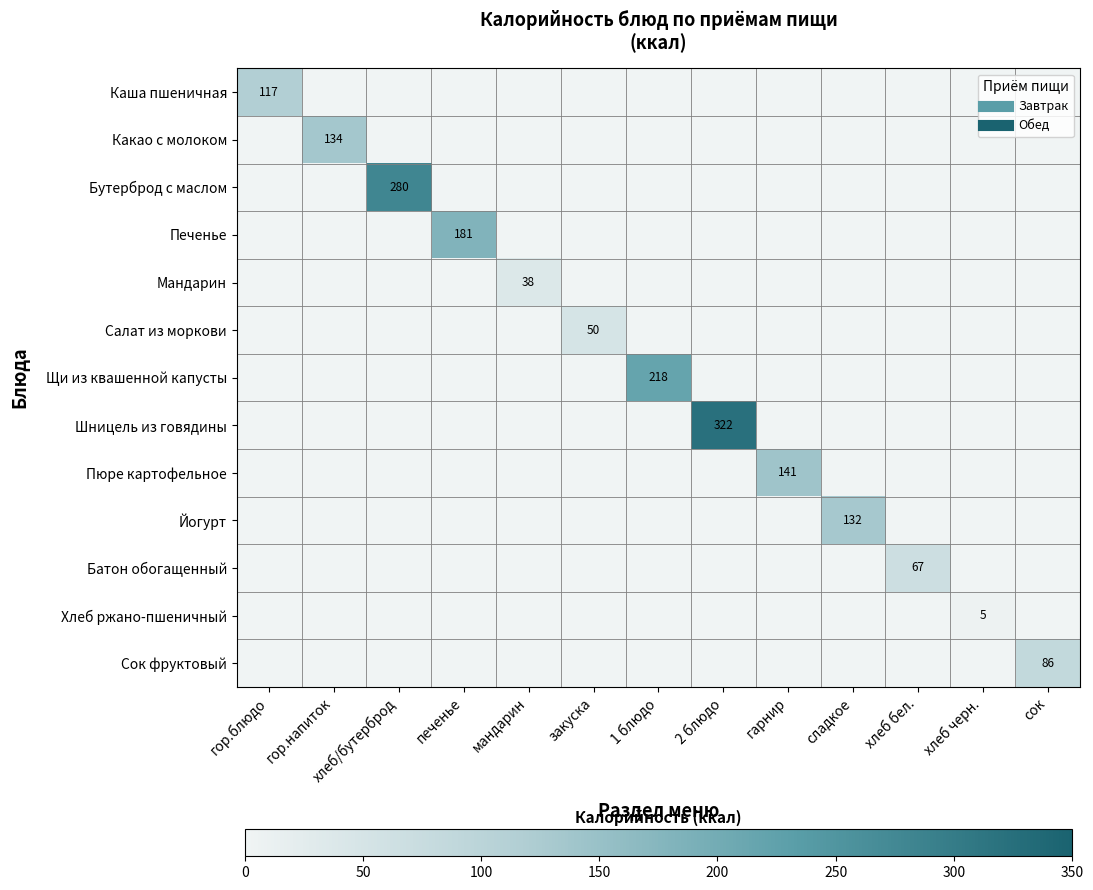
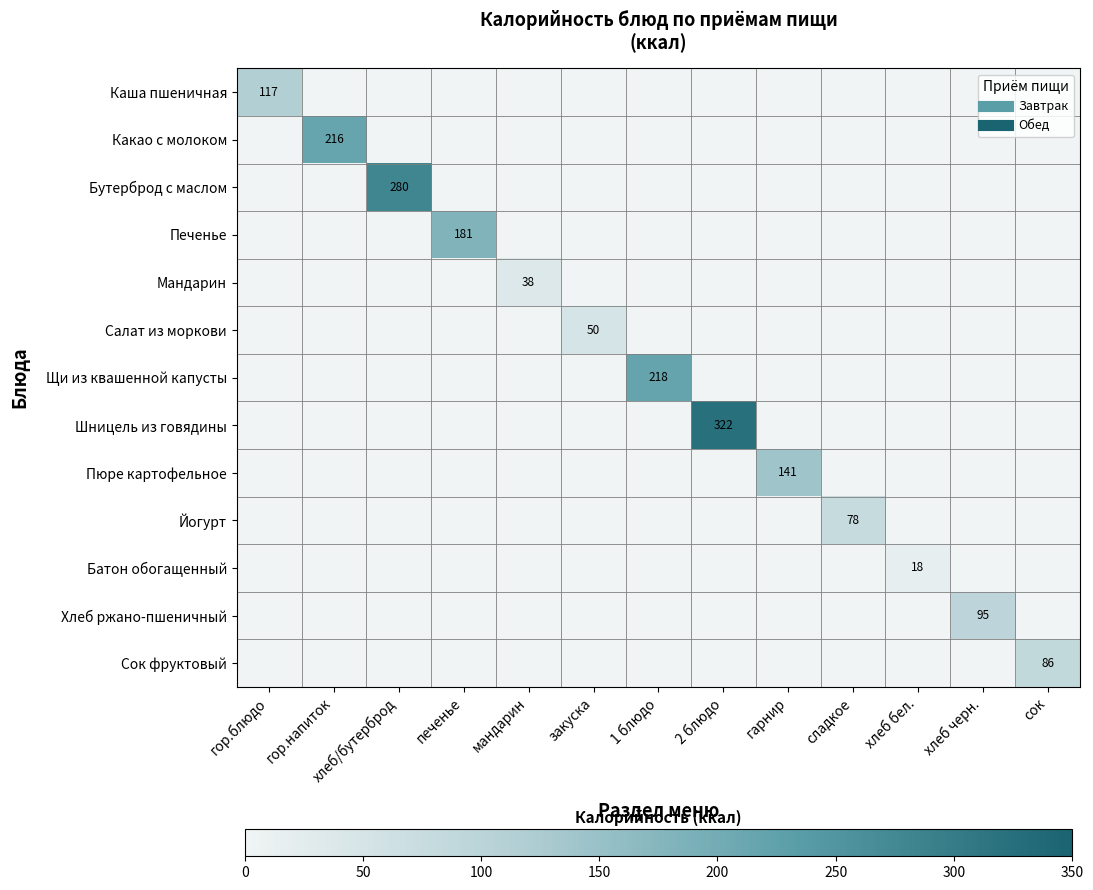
Какао с молоком, гор.напиток: 134 -> 216
Йогурт, сладкое: 132 -> 78
Батон обогащенный, хлеб бел.: 67 -> 18
Хлеб ржано-пшеничный, хлеб черн.: 5 -> 95
